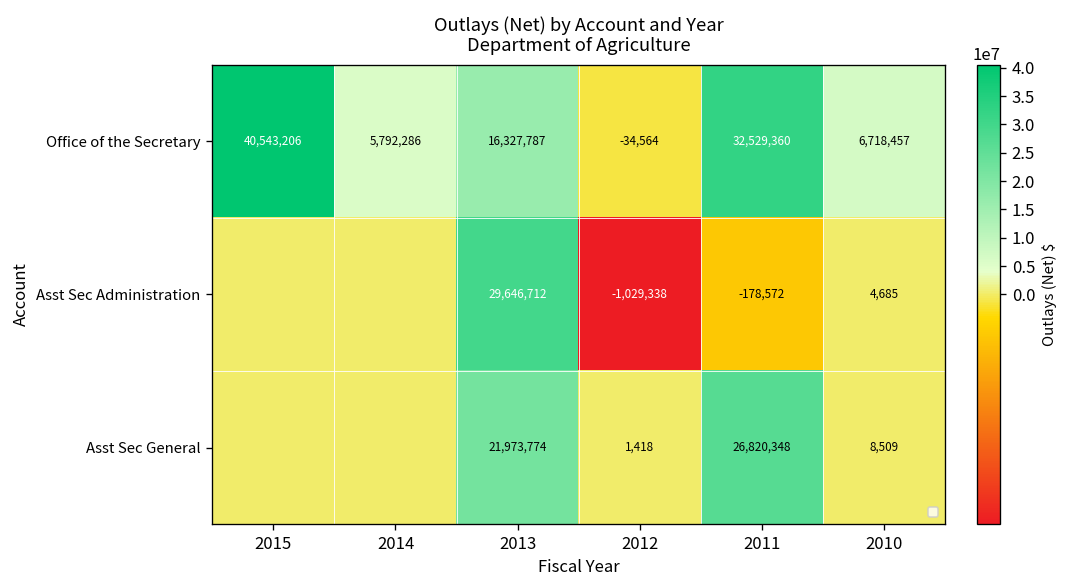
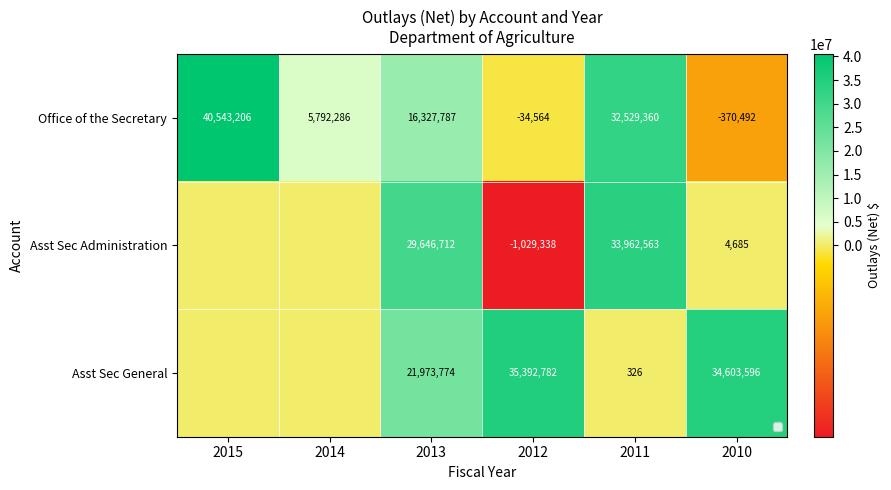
Office of the Secretary, 2010: 6,718,457 -> -370,492
Asst Sec Administration, 2011: -178,572 -> 33,962,563
Asst Sec General, 2012: 1,418 -> 35,392,782
Asst Sec General, 2011: 26,820,348 -> 326
Asst Sec General, 2010: 8,509 -> 34,603,596
